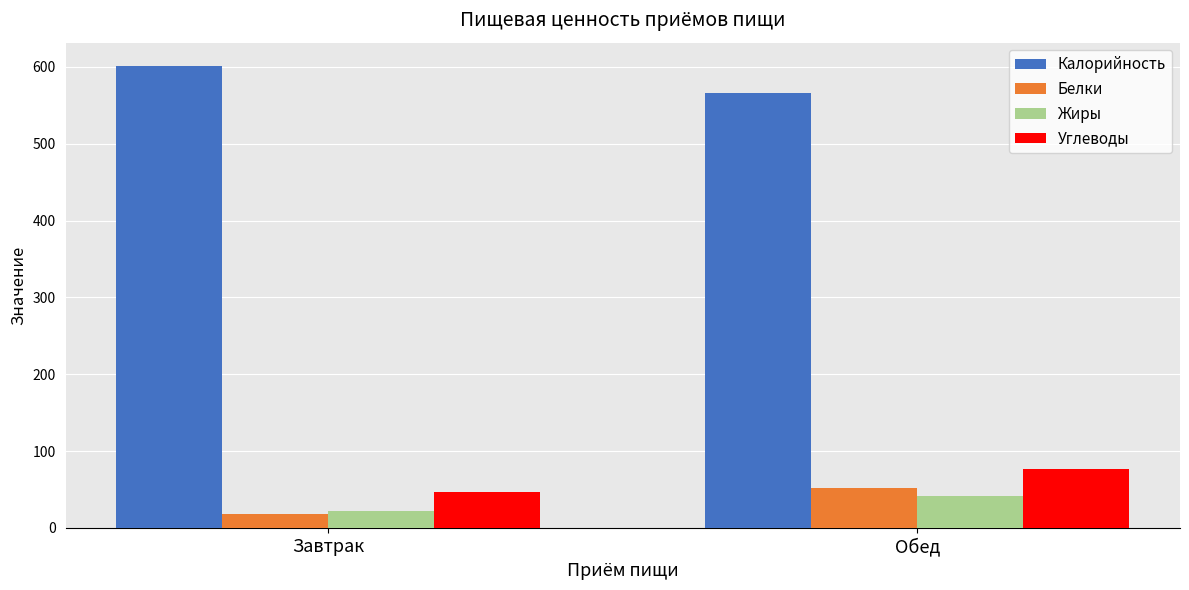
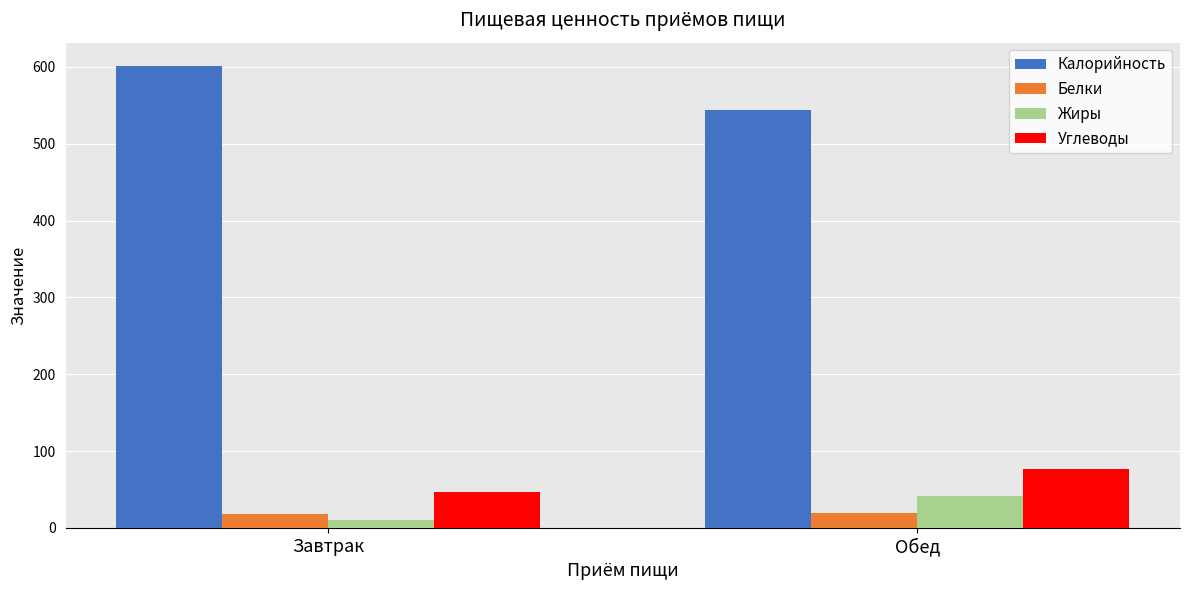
Жиры, Завтрак: 20 -> 10
Калорийность, Обед: 570 -> 540
Белки, Обед: 50 -> 20
